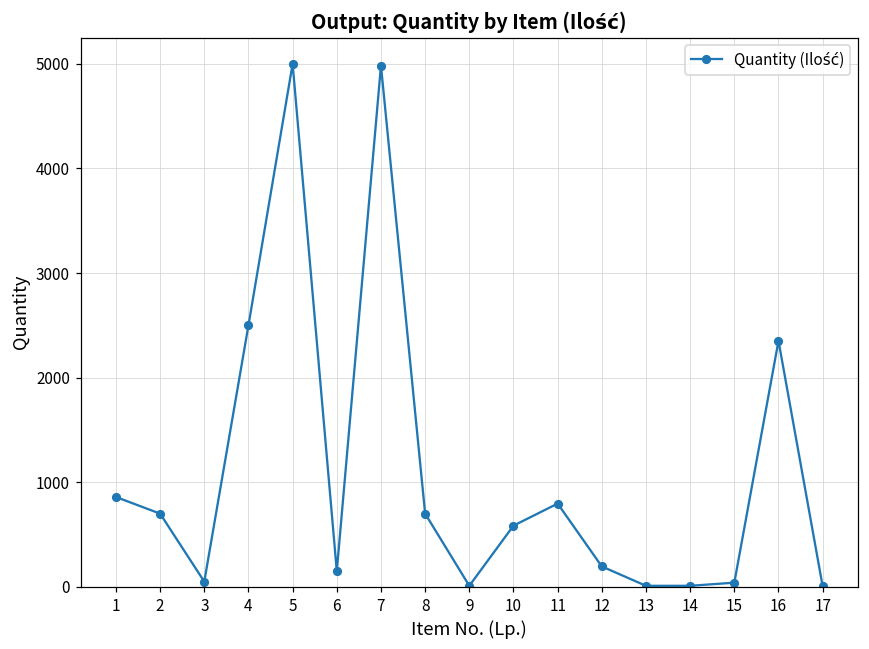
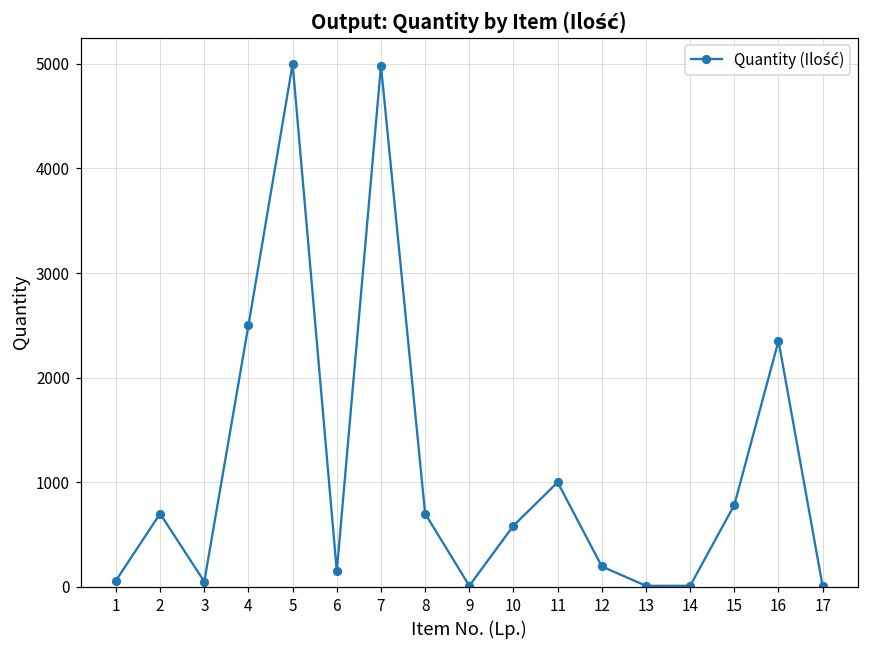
1: 900 -> 100
11: 800 -> 1000
15: 0 -> 800
